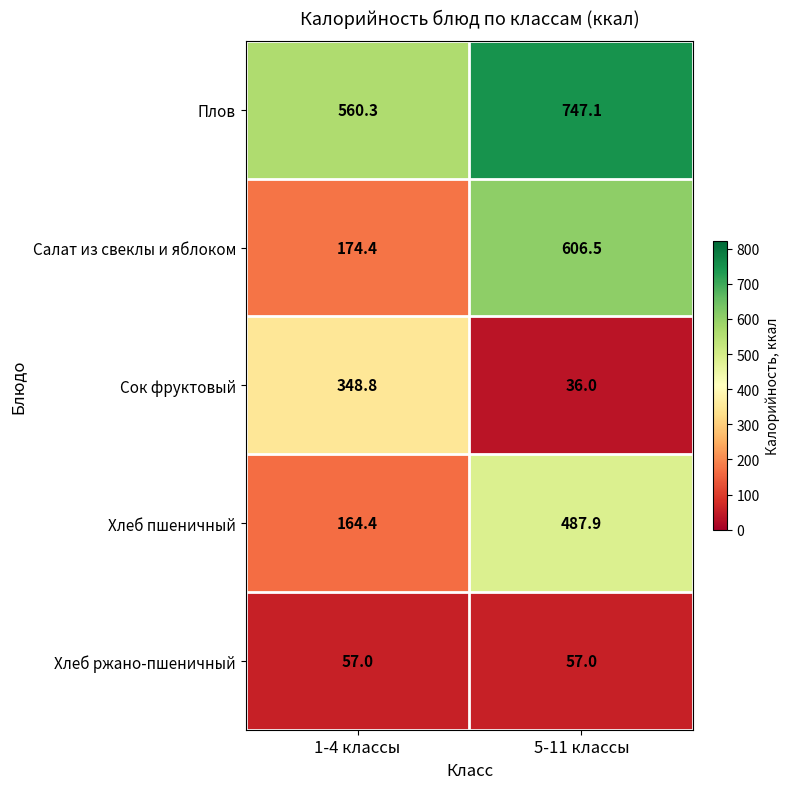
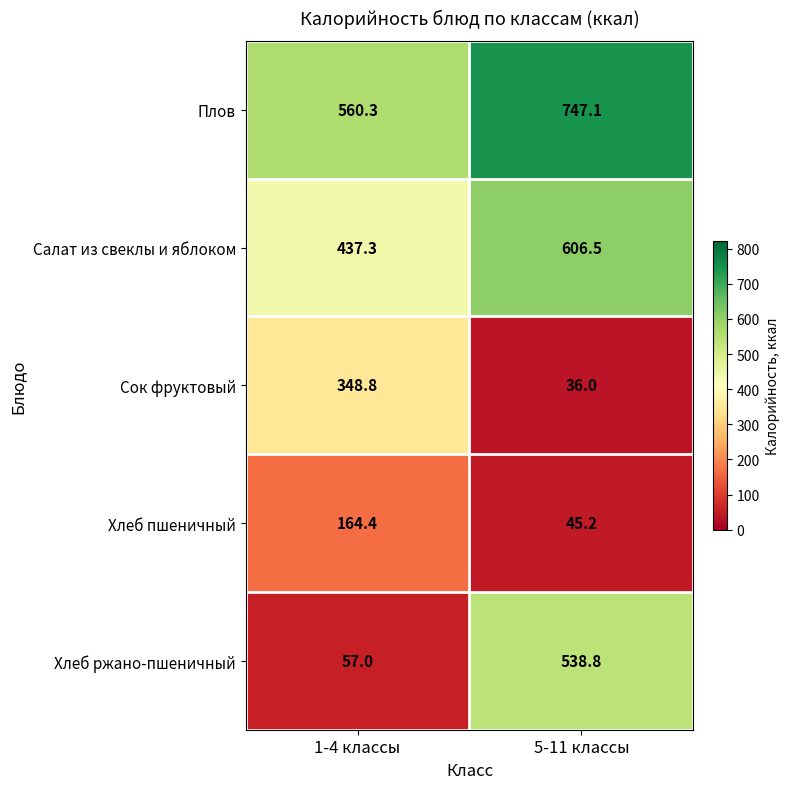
Салат из свеклы и яблоком, 1-4 классы: 174.4 -> 437.3
Хлеб пшеничный, 5-11 классы: 487.9 -> 45.2
Хлеб ржано-пшеничный, 5-11 классы: 57.0 -> 538.8
